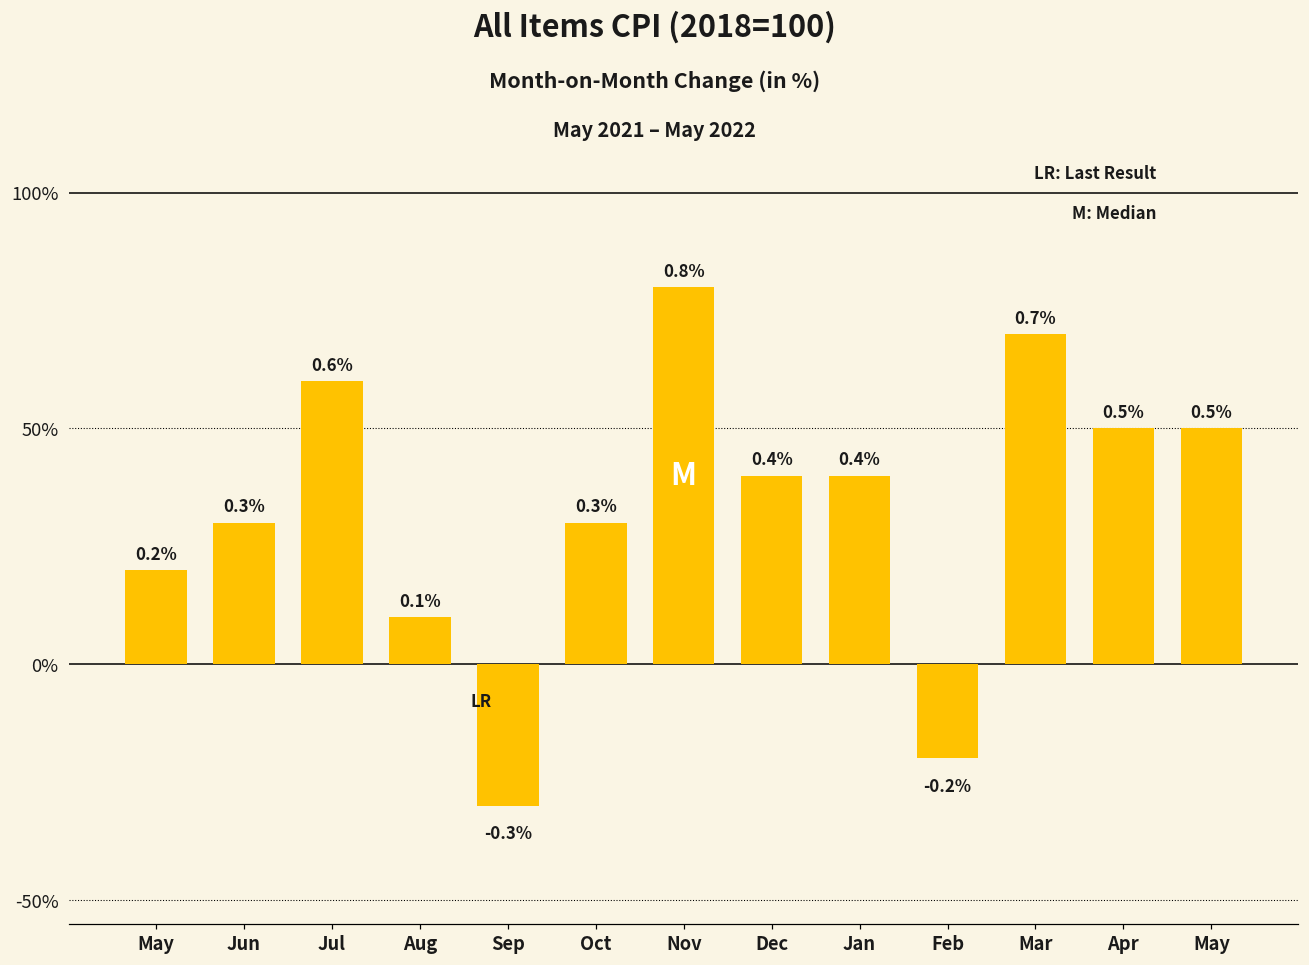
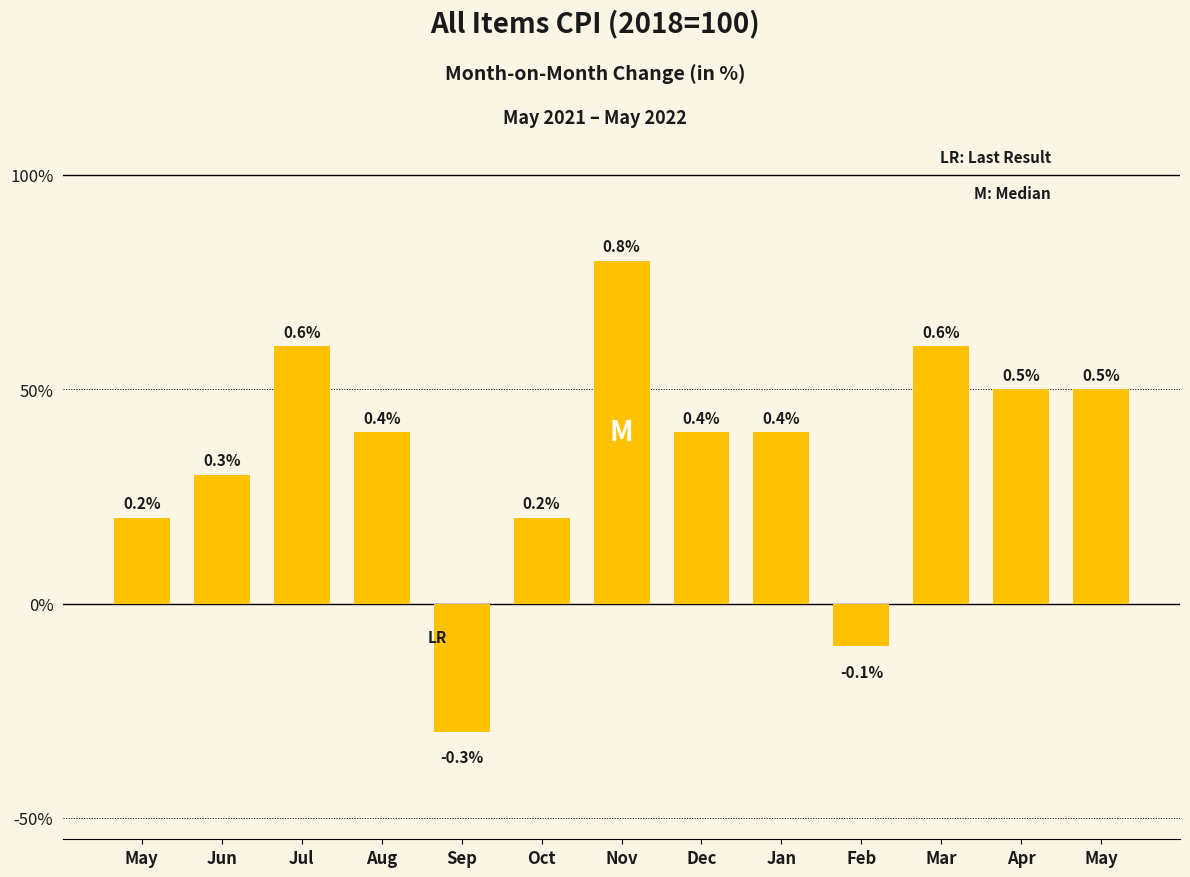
Aug: 0.1% -> 0.4%
Oct: 0.3% -> 0.2%
Feb: -0.2% -> -0.1%
Mar: 0.7% -> 0.6%
